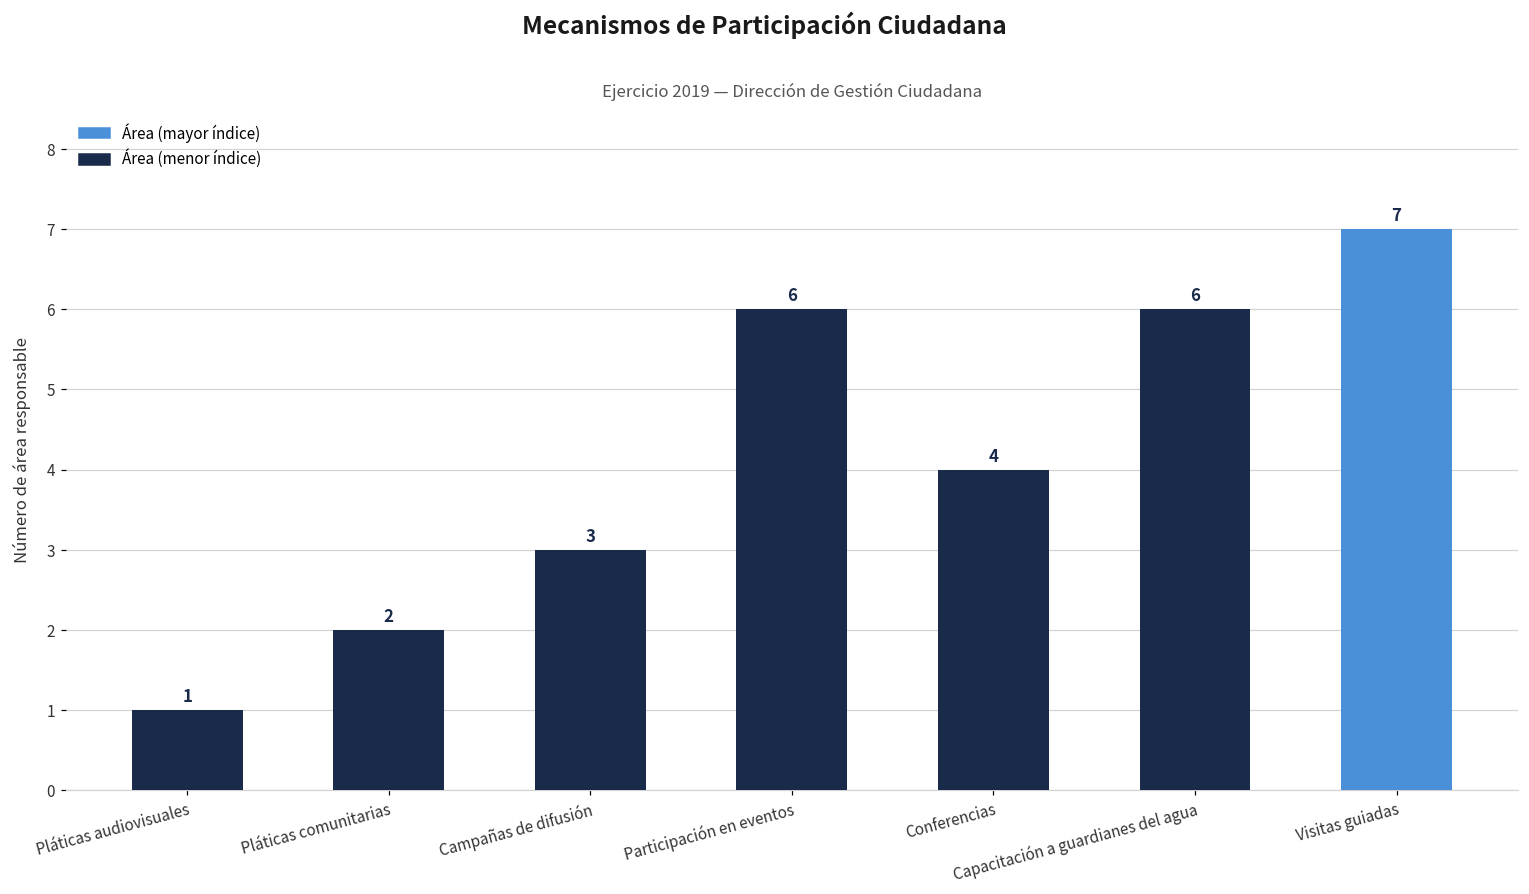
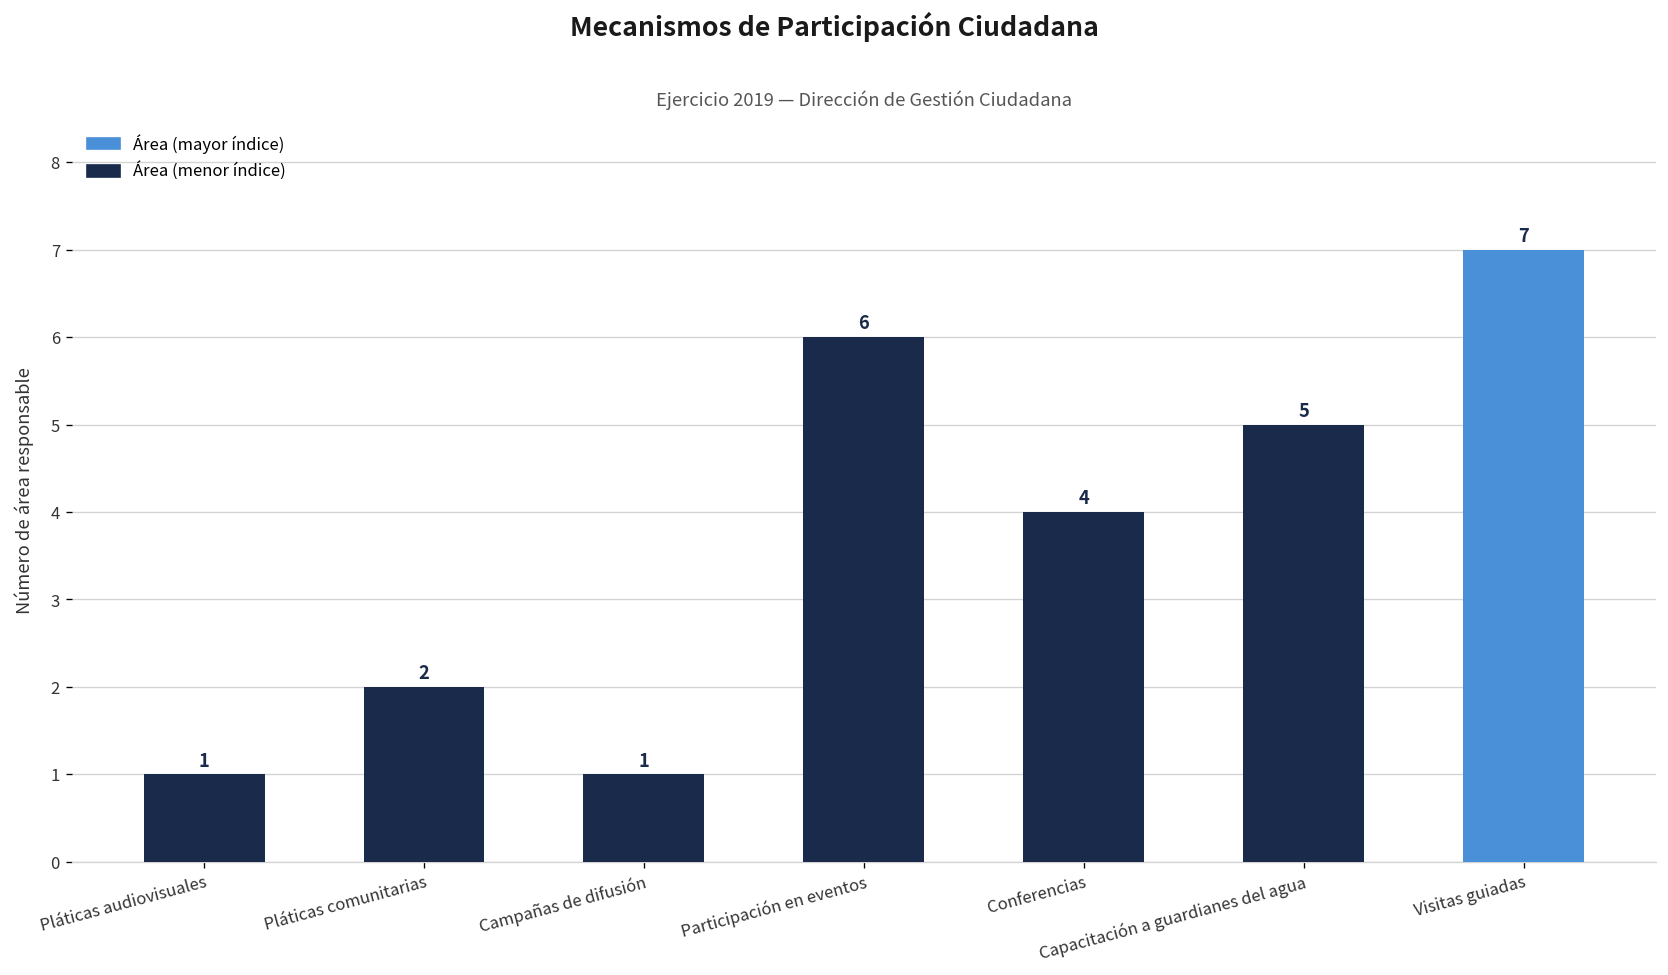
Campañas de difusión: 3 -> 1
Capacitación a guardianes del agua: 6 -> 5
